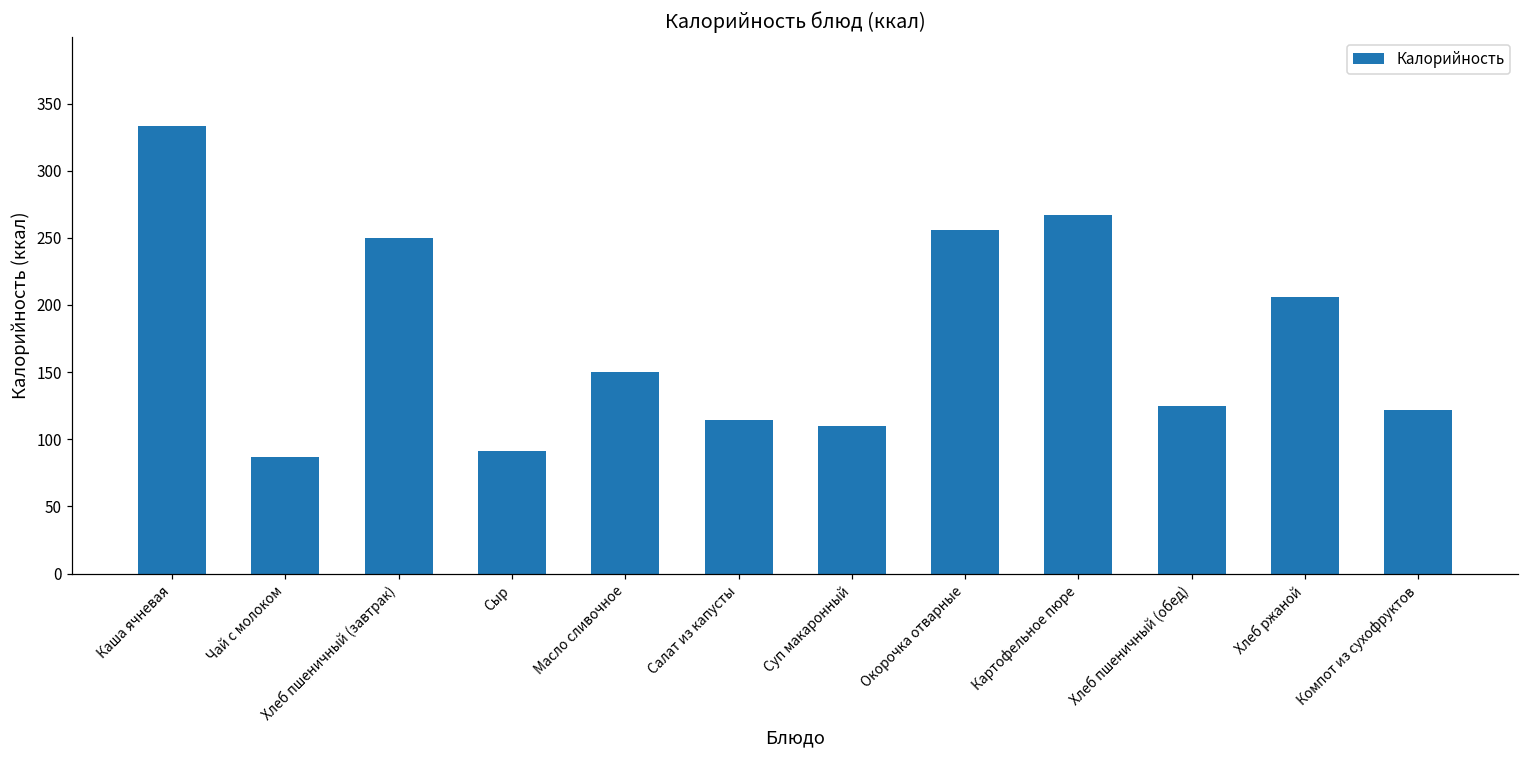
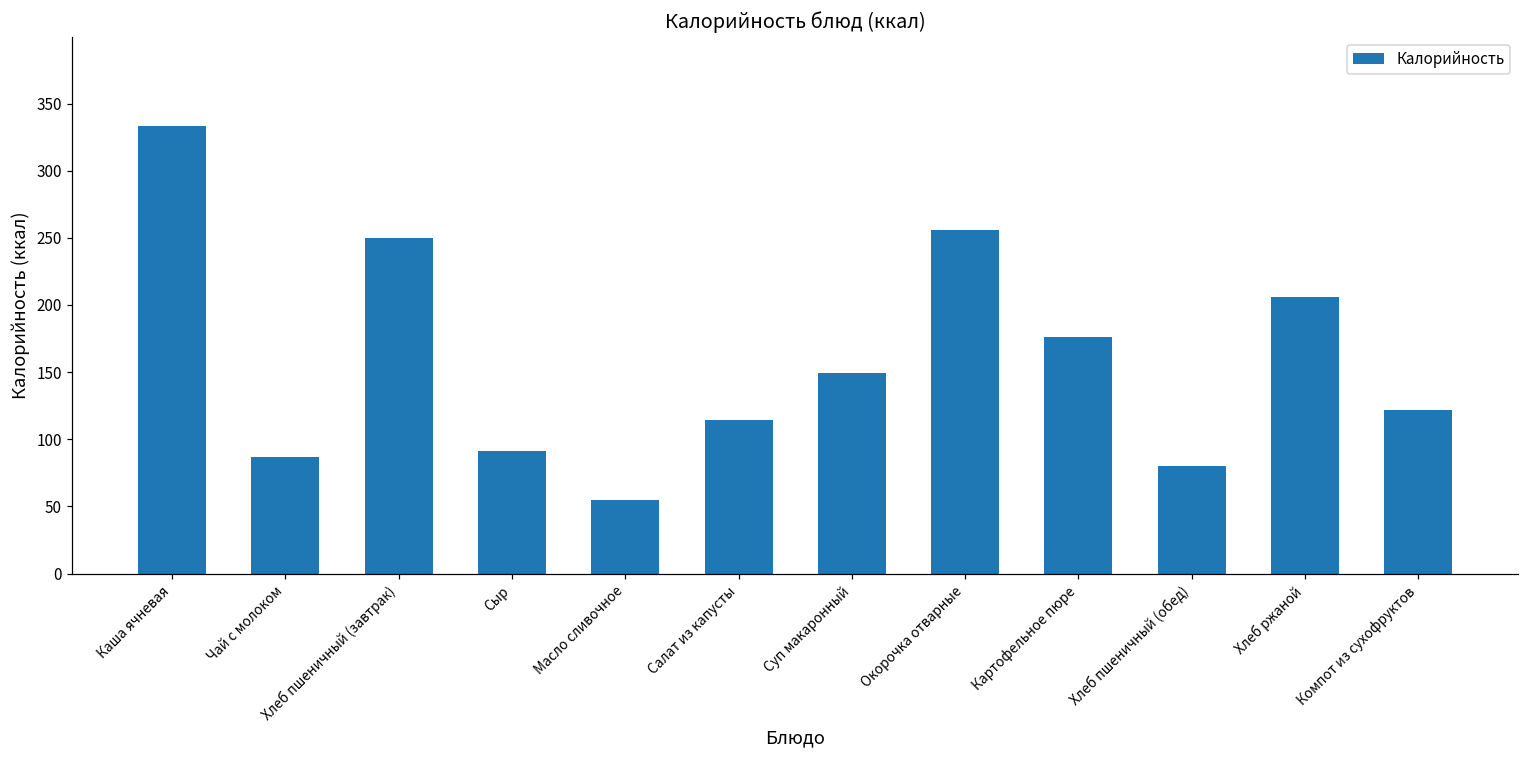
Масло сливочное: 150 -> 55
Суп макаронный: 110 -> 149
Картофельное пюре: 267 -> 176
Хлеб пшеничный (обед): 125 -> 80
